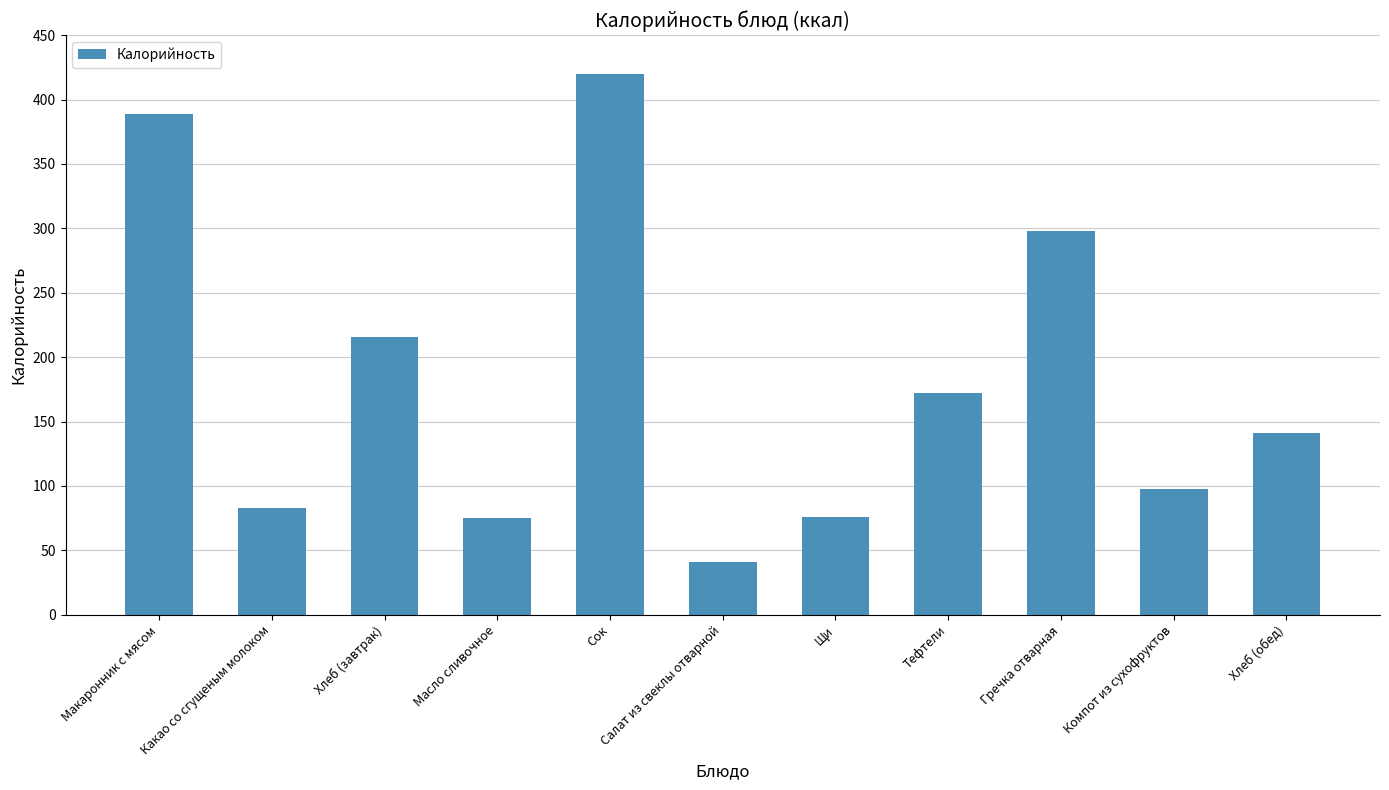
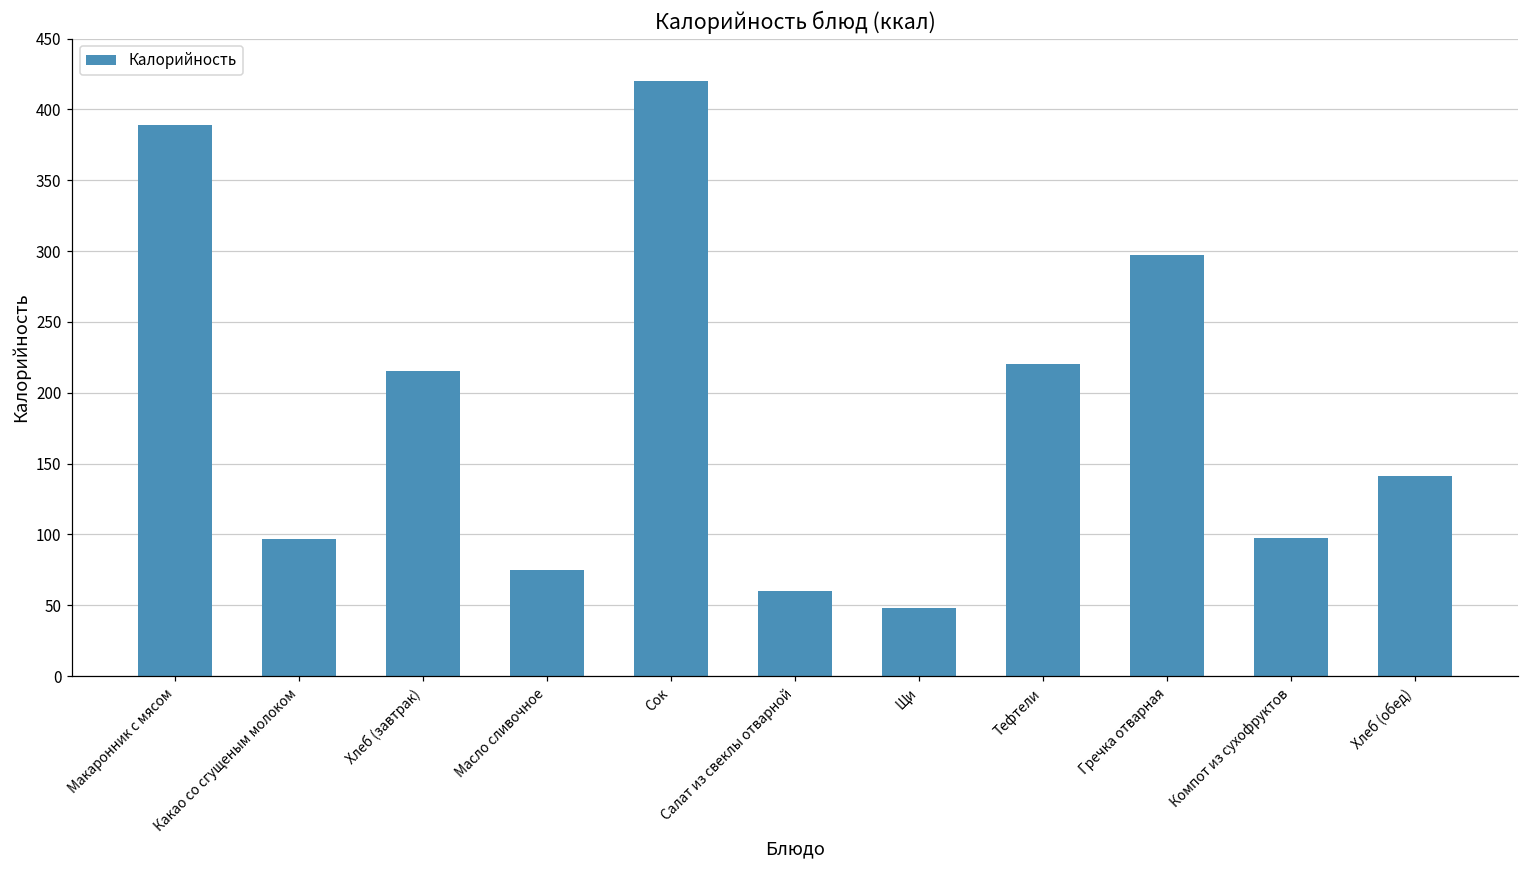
Какао со сгущеным молоком: 83 -> 97
Салат из свеклы отварной: 41 -> 60
Щи: 76 -> 48
Тефтели: 172 -> 221
